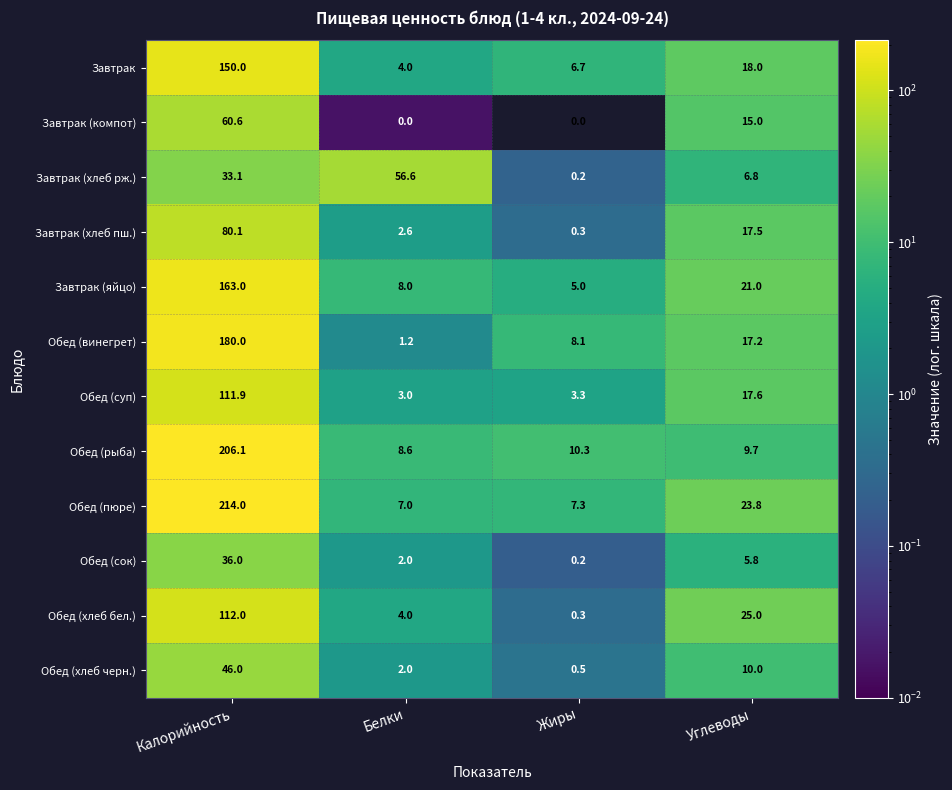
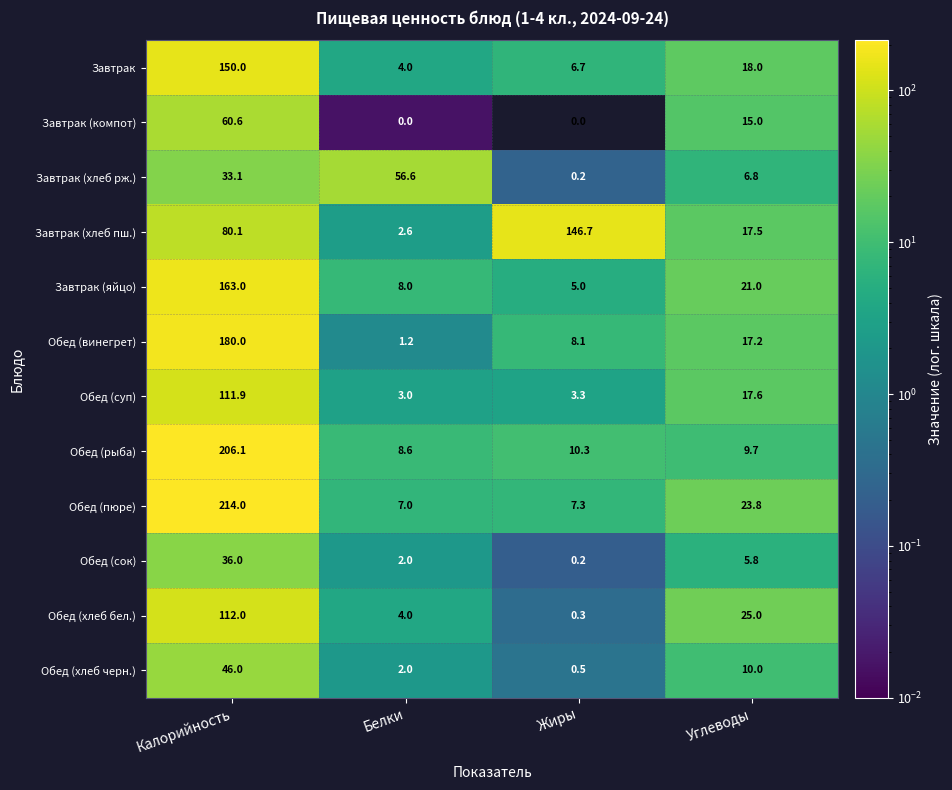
Завтрак (хлеб пш.), Жиры: 0.3 -> 146.7
